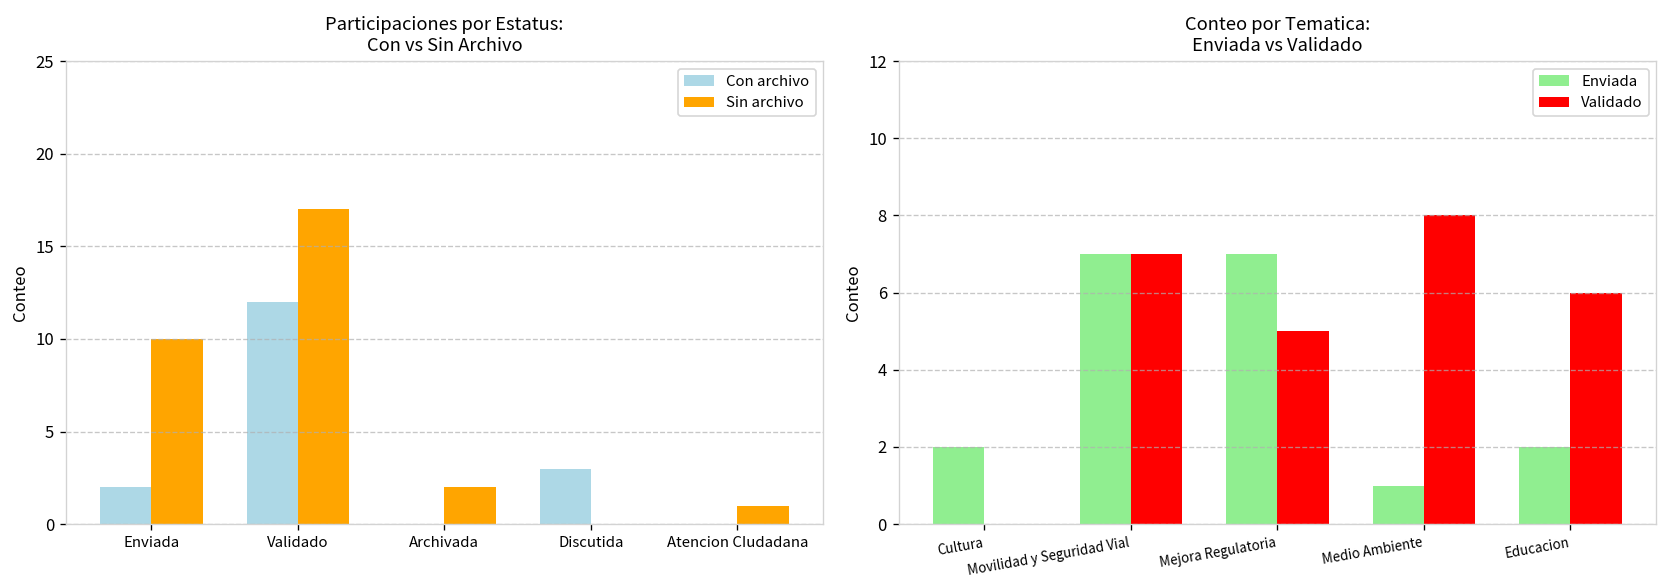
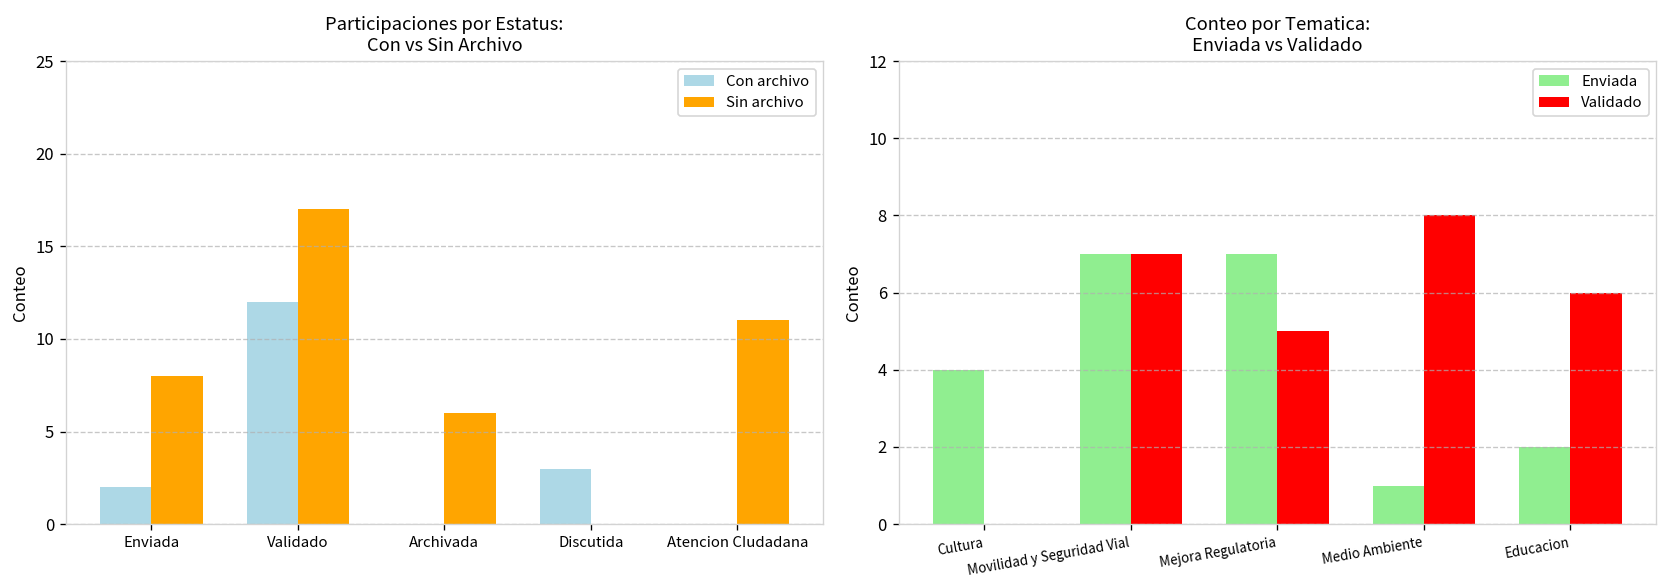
Participaciones por Estatus: Con vs Sin Archivo, Sin archivo, Enviada: 10 -> 8
Participaciones por Estatus: Con vs Sin Archivo, Sin archivo, Archivada: 2 -> 6
Participaciones por Estatus: Con vs Sin Archivo, Sin archivo, Atencion CIudadana: 1 -> 11
Conteo por Tematica: Enviada vs Validado, Enviada, Cultura: 2 -> 4
